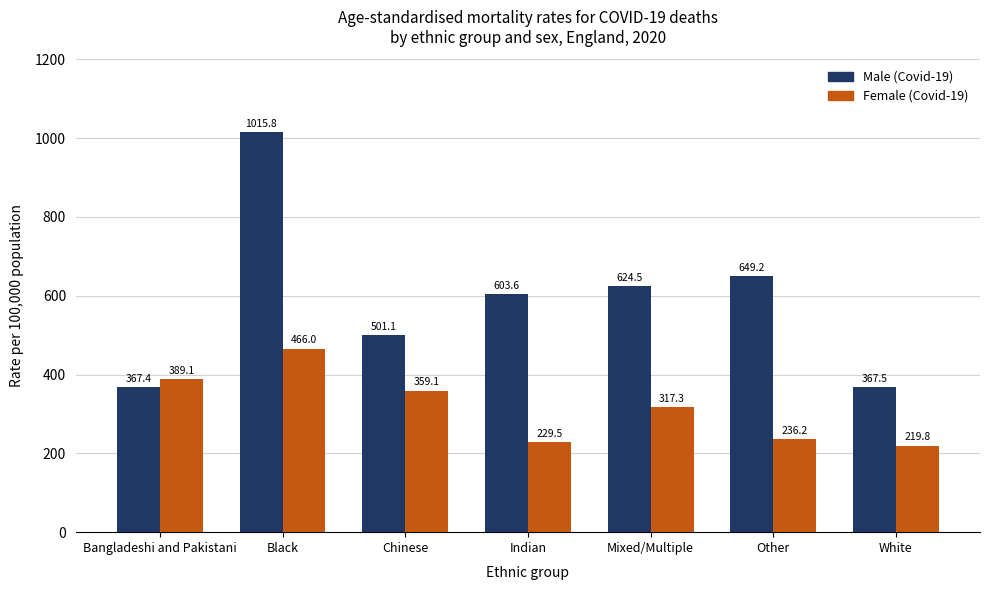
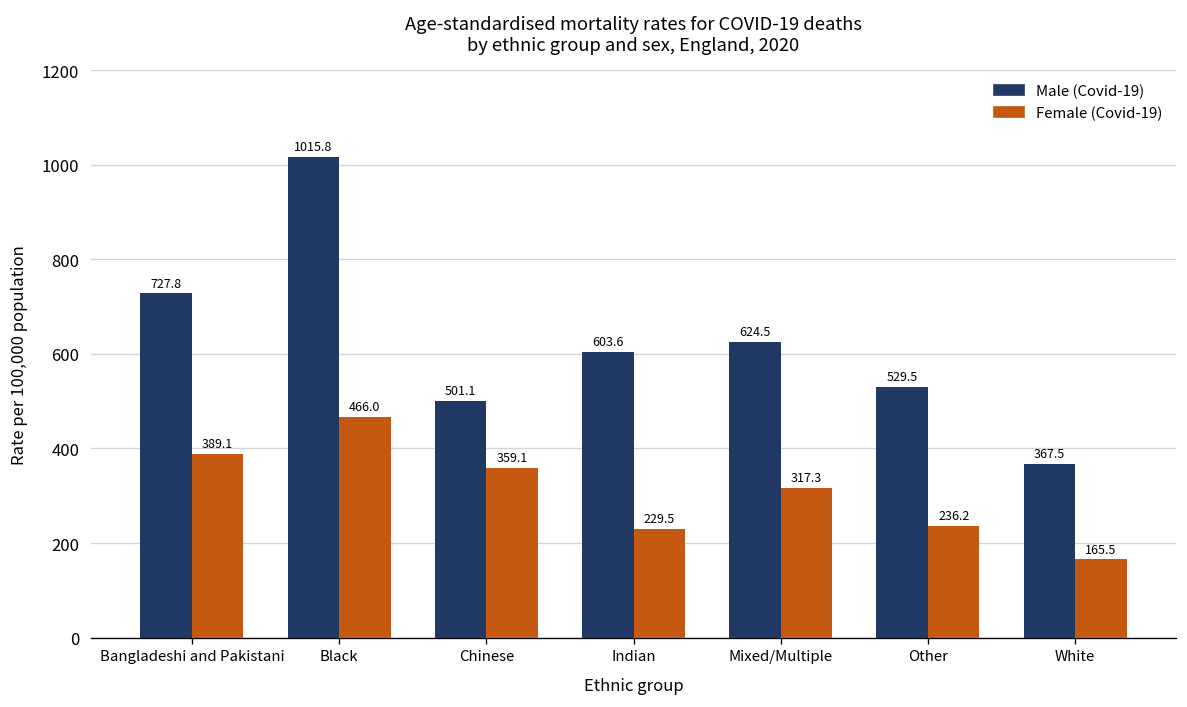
Male (Covid-19), Bangladeshi and Pakistani: 367.4 -> 727.8
Male (Covid-19), Other: 649.2 -> 529.5
Female (Covid-19), White: 219.8 -> 165.5
